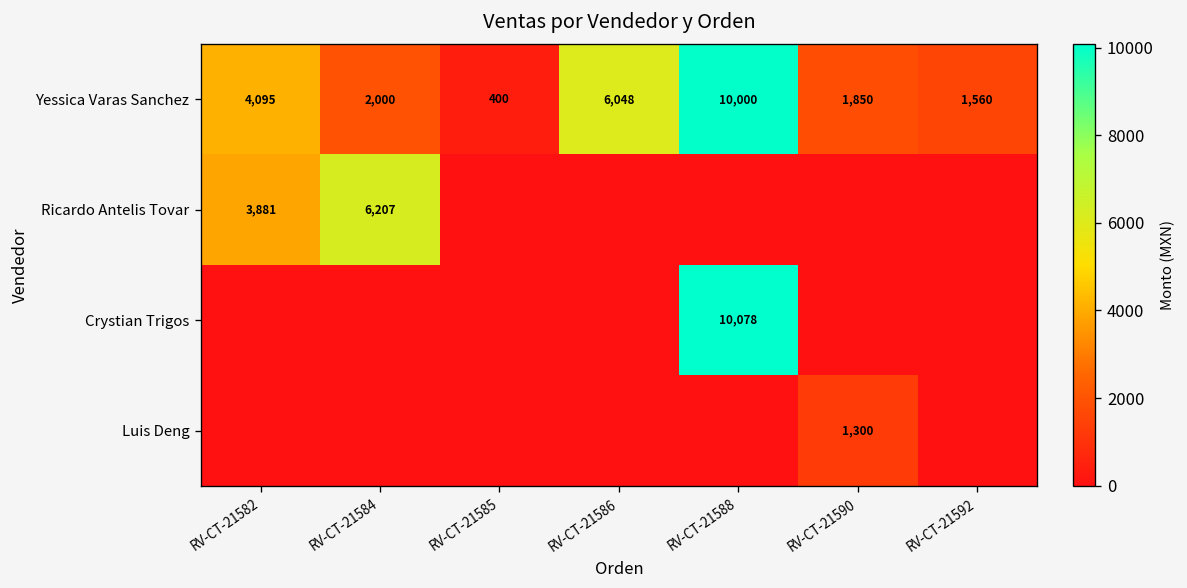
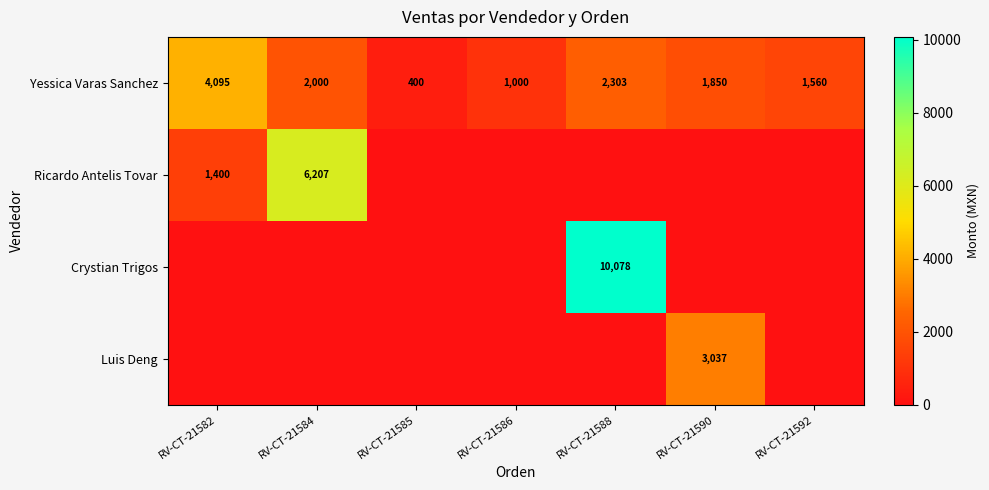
Yessica Varas Sanchez, RV-CT-21586: 6,048 -> 1,000
Yessica Varas Sanchez, RV-CT-21588: 10,000 -> 2,303
Ricardo Antelis Tovar, RV-CT-21582: 3,881 -> 1,400
Luis Deng, RV-CT-21590: 1,300 -> 3,037
